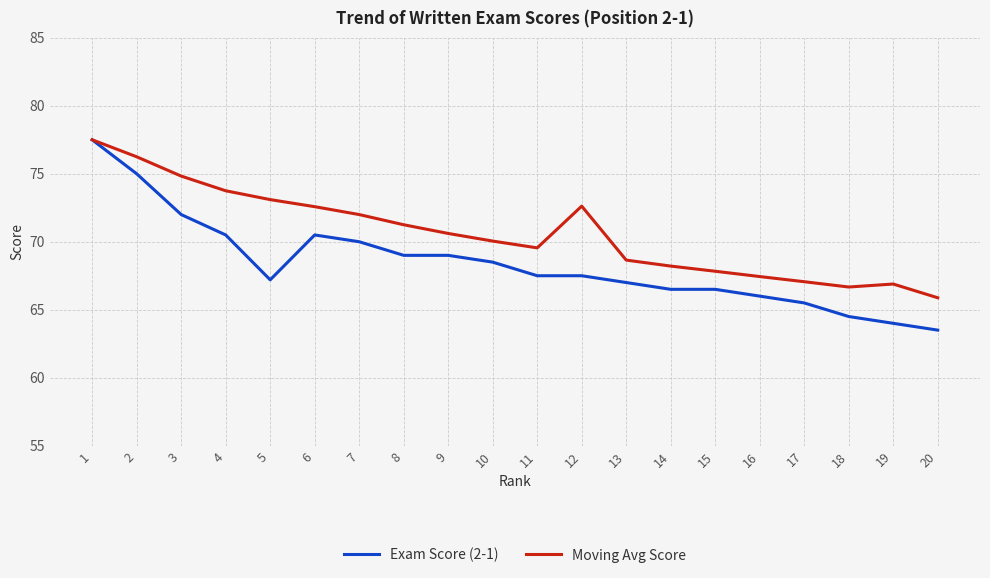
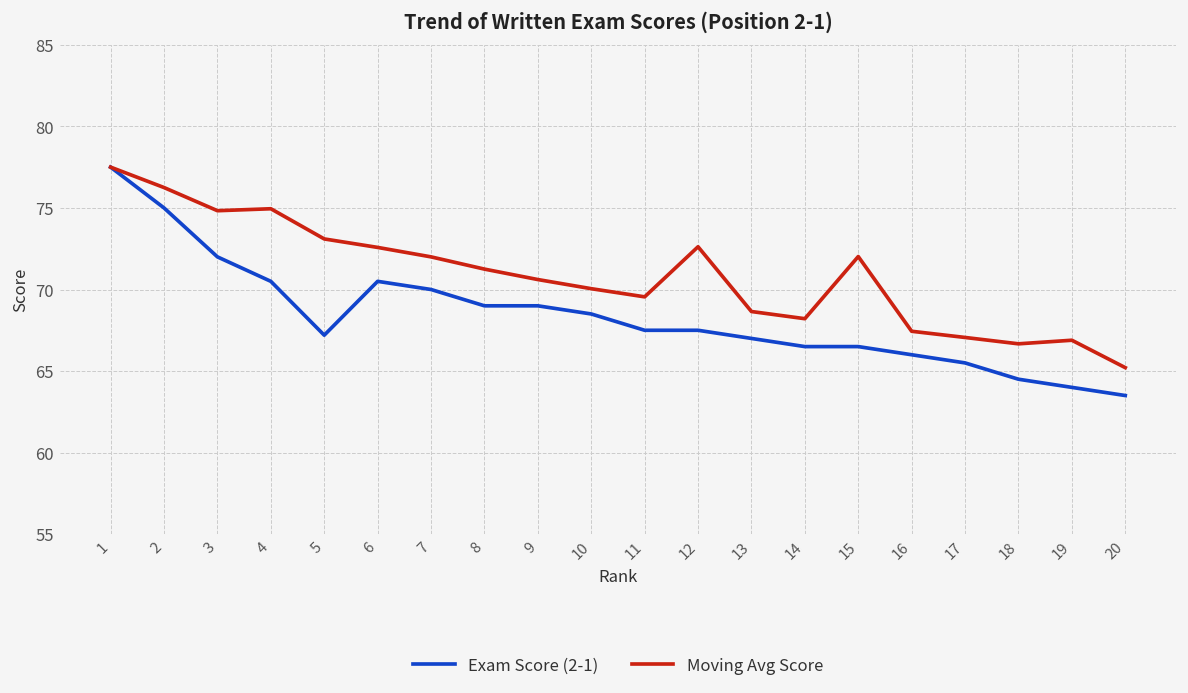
Moving Avg Score, 4: 73.8 -> 75.0
Moving Avg Score, 15: 67.8 -> 72.0
Moving Avg Score, 20: 65.9 -> 65.2
